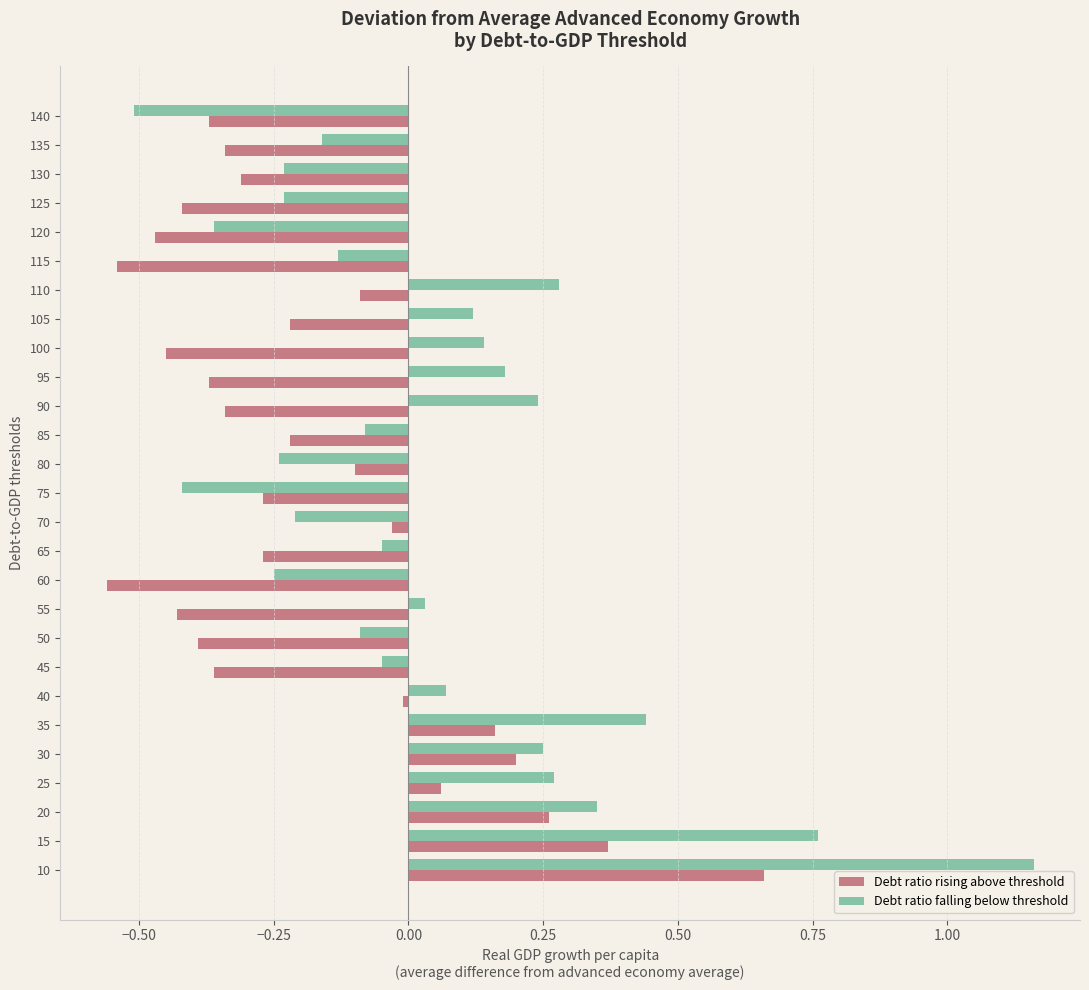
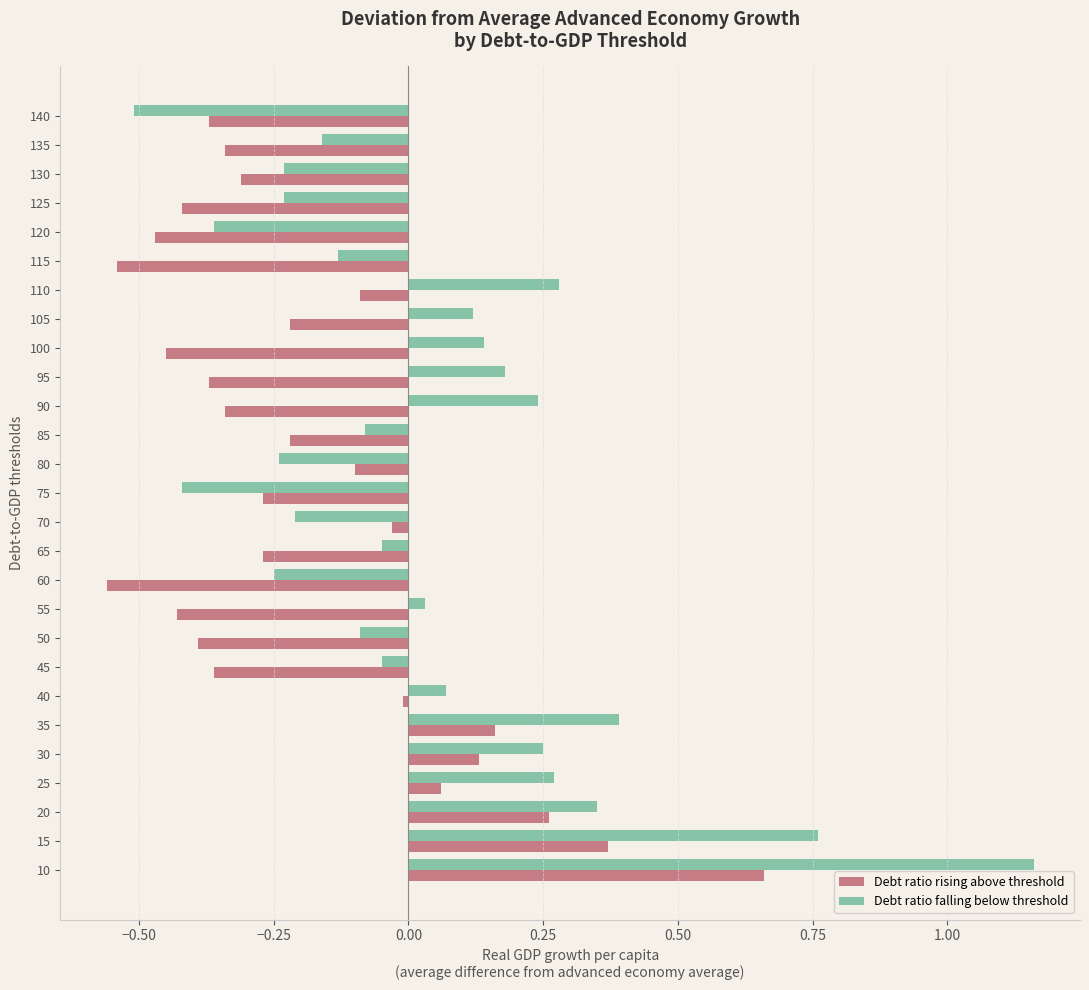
Debt ratio falling below threshold, 35: 0.44 -> 0.39
Debt ratio rising above threshold, 30: 0.20 -> 0.13
